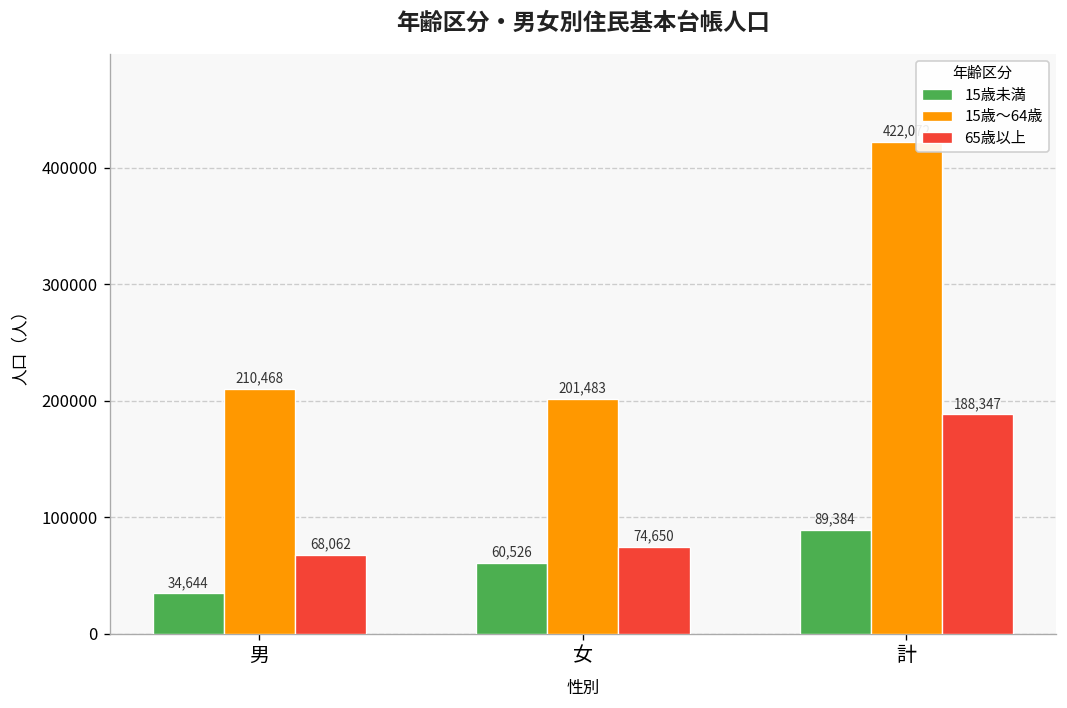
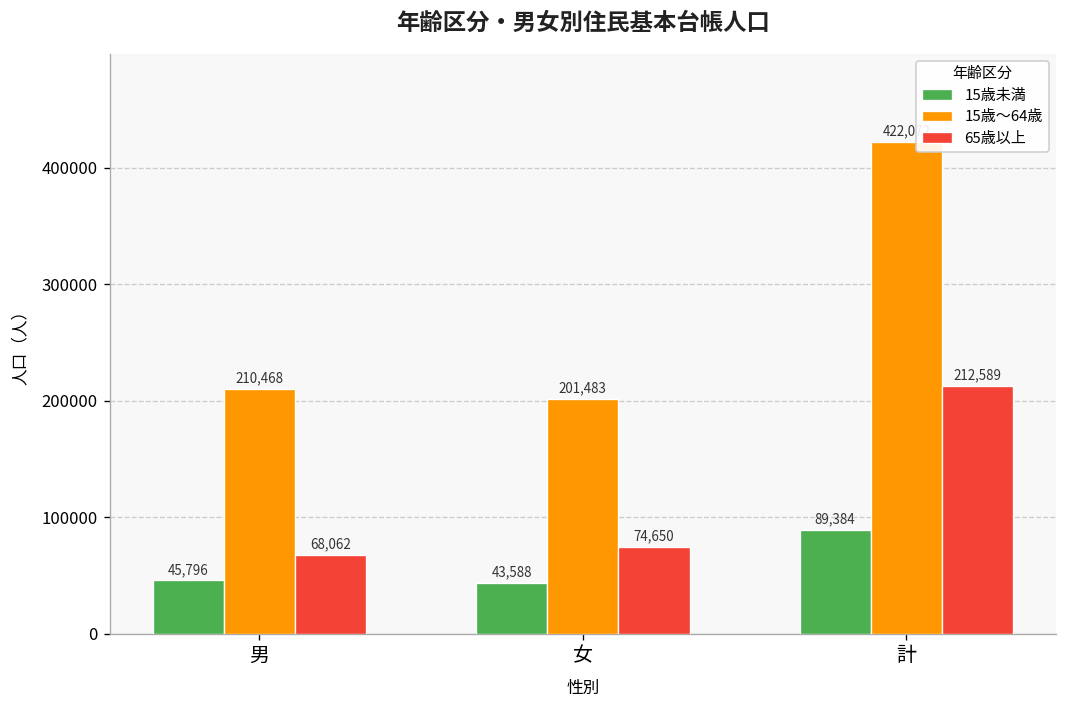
15歳未満, 男: 34,644 -> 45,796
15歳未満, 女: 60,526 -> 43,588
65歳以上, 計: 188,347 -> 212,589
